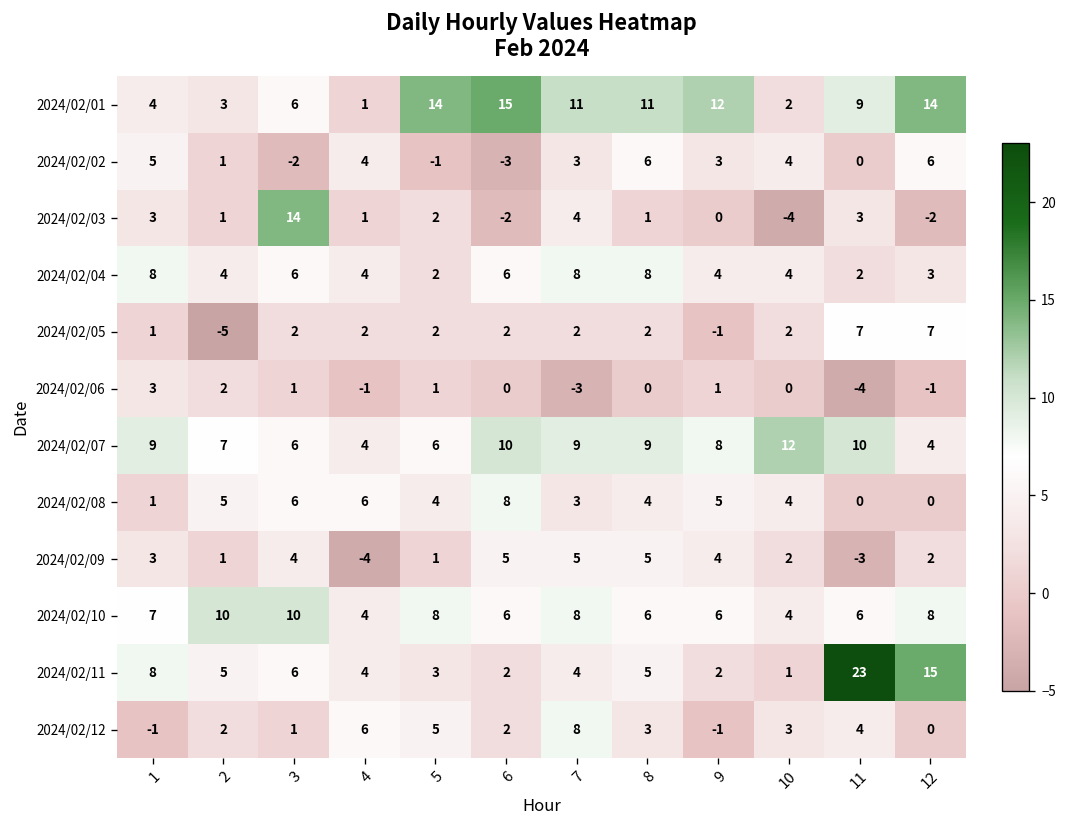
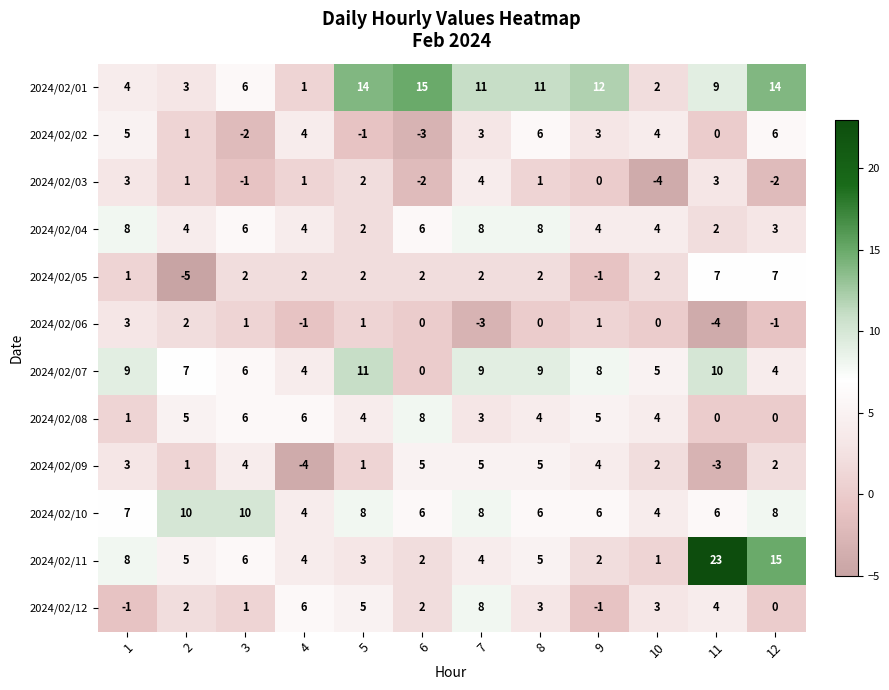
2024/02/03, 3: 14 -> -1
2024/02/07, 5: 6 -> 11
2024/02/07, 6: 10 -> 0
2024/02/07, 10: 12 -> 5
